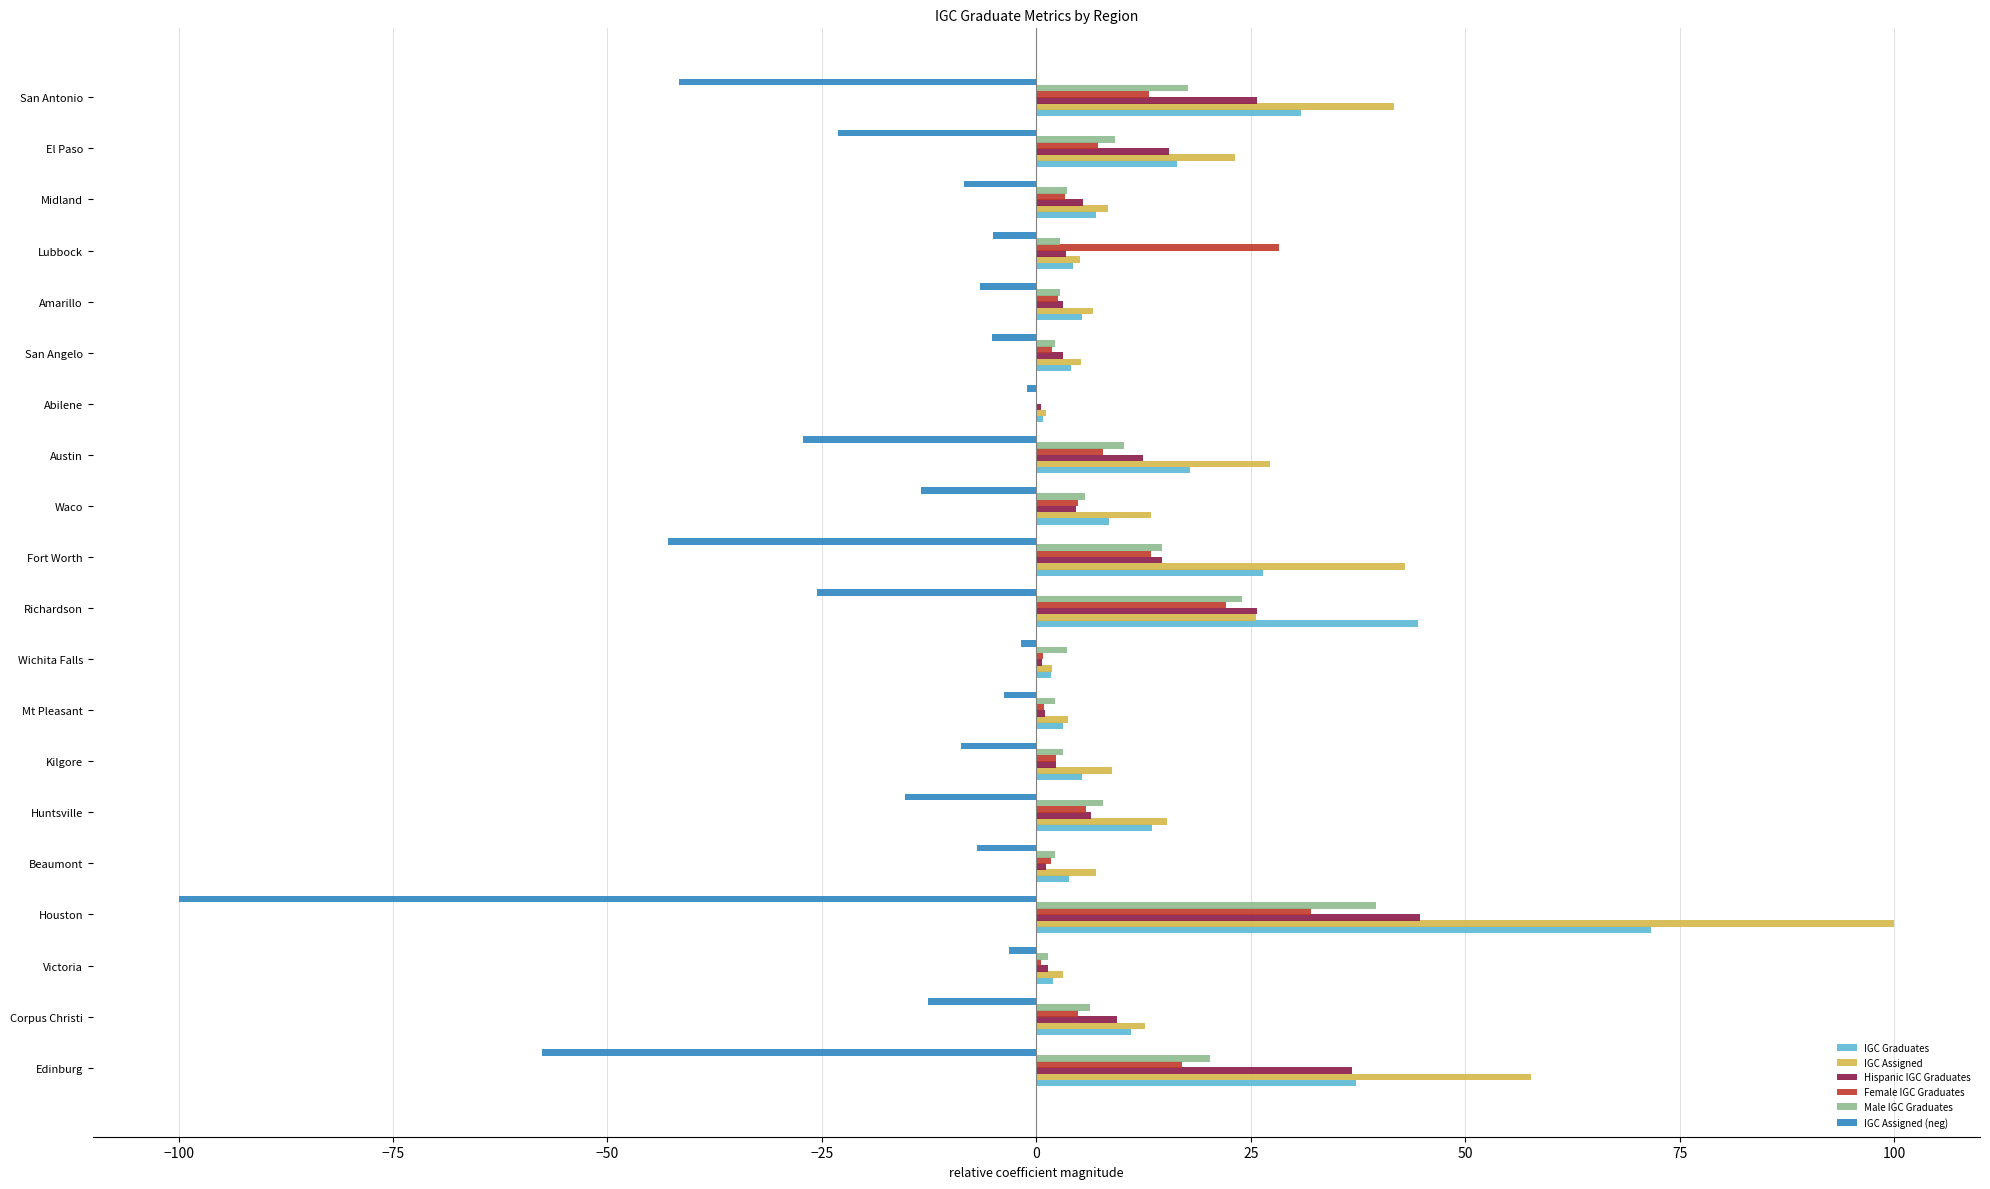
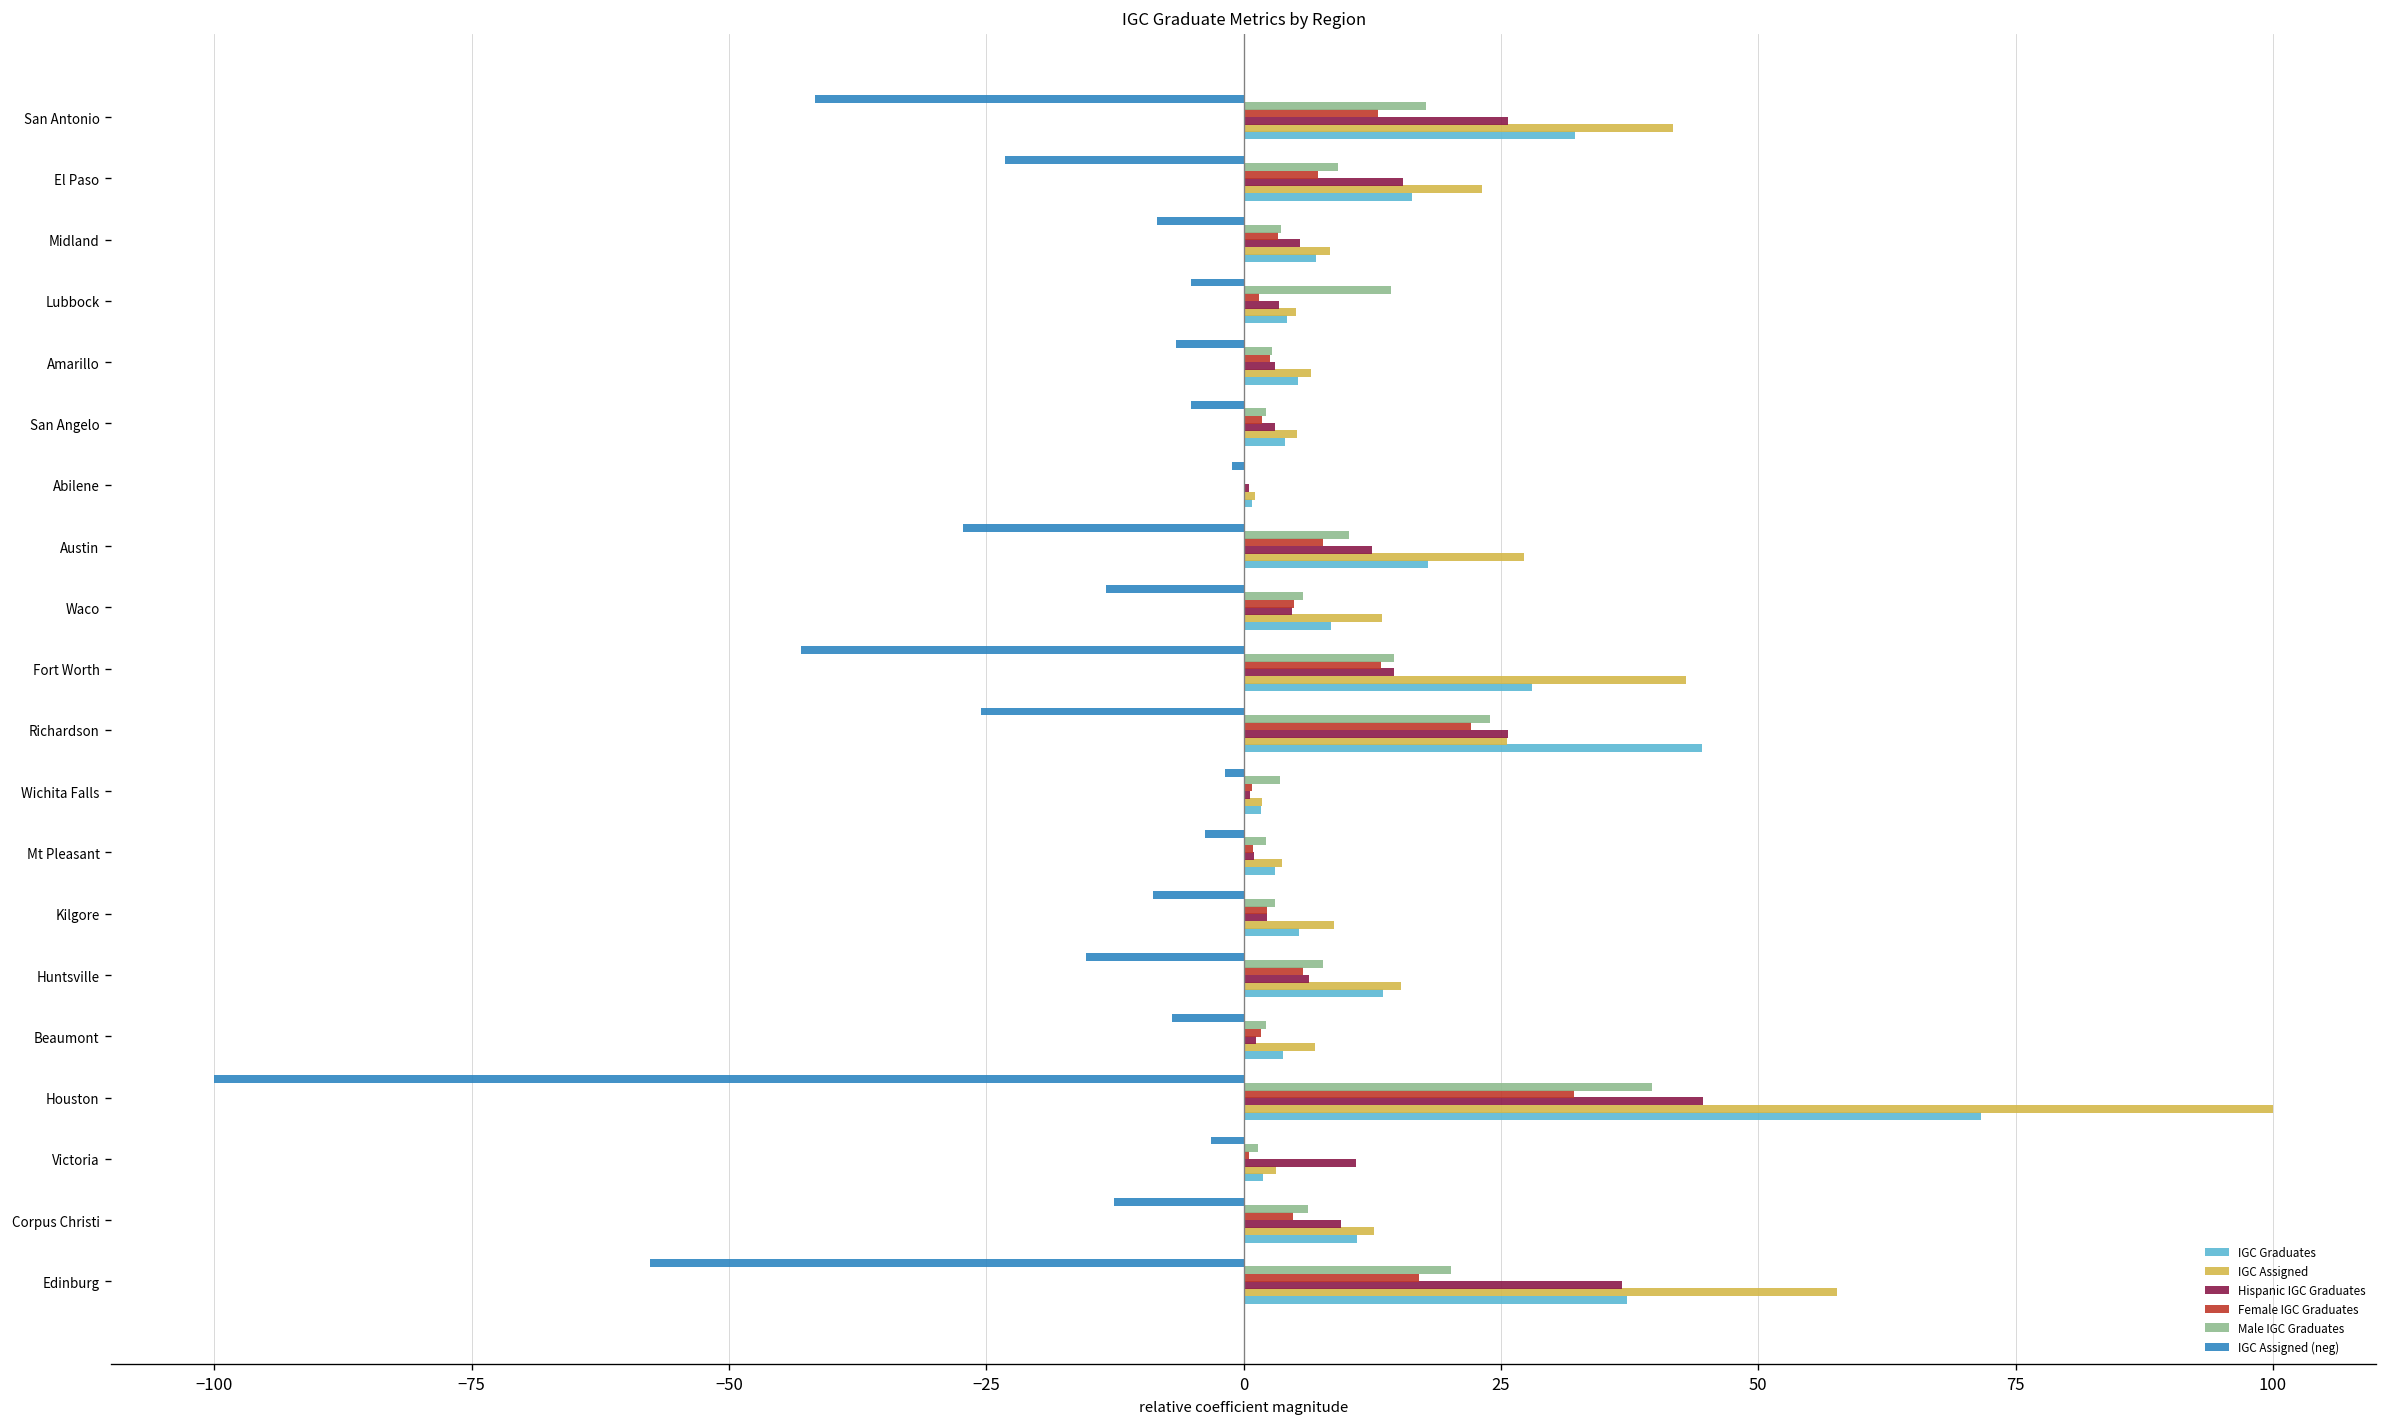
IGC Graduates, San Antonio: 31 -> 32
Male IGC Graduates, Lubbock: 3 -> 14
Female IGC Graduates, Lubbock: 28 -> 2
IGC Graduates, Fort Worth: 26 -> 28
Hispanic IGC Graduates, Victoria: 1 -> 11
